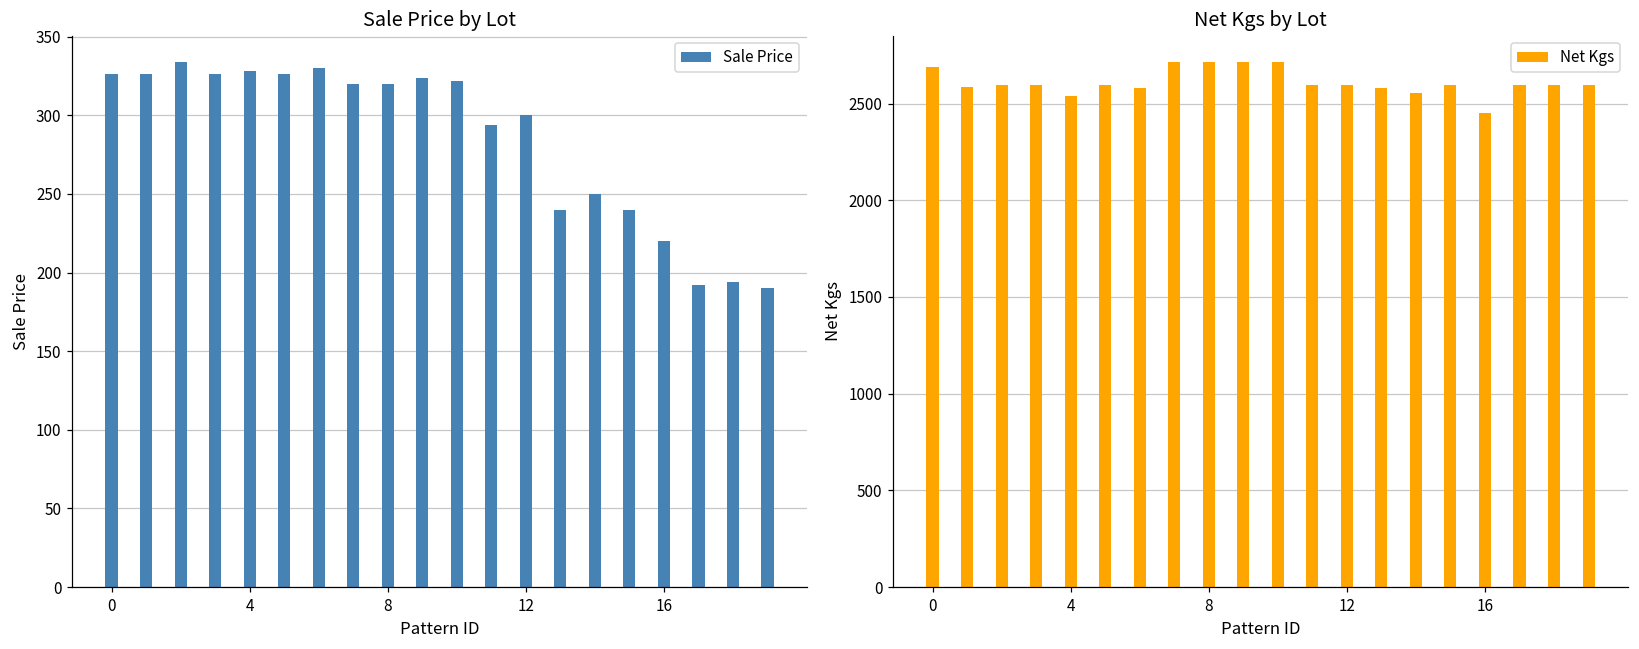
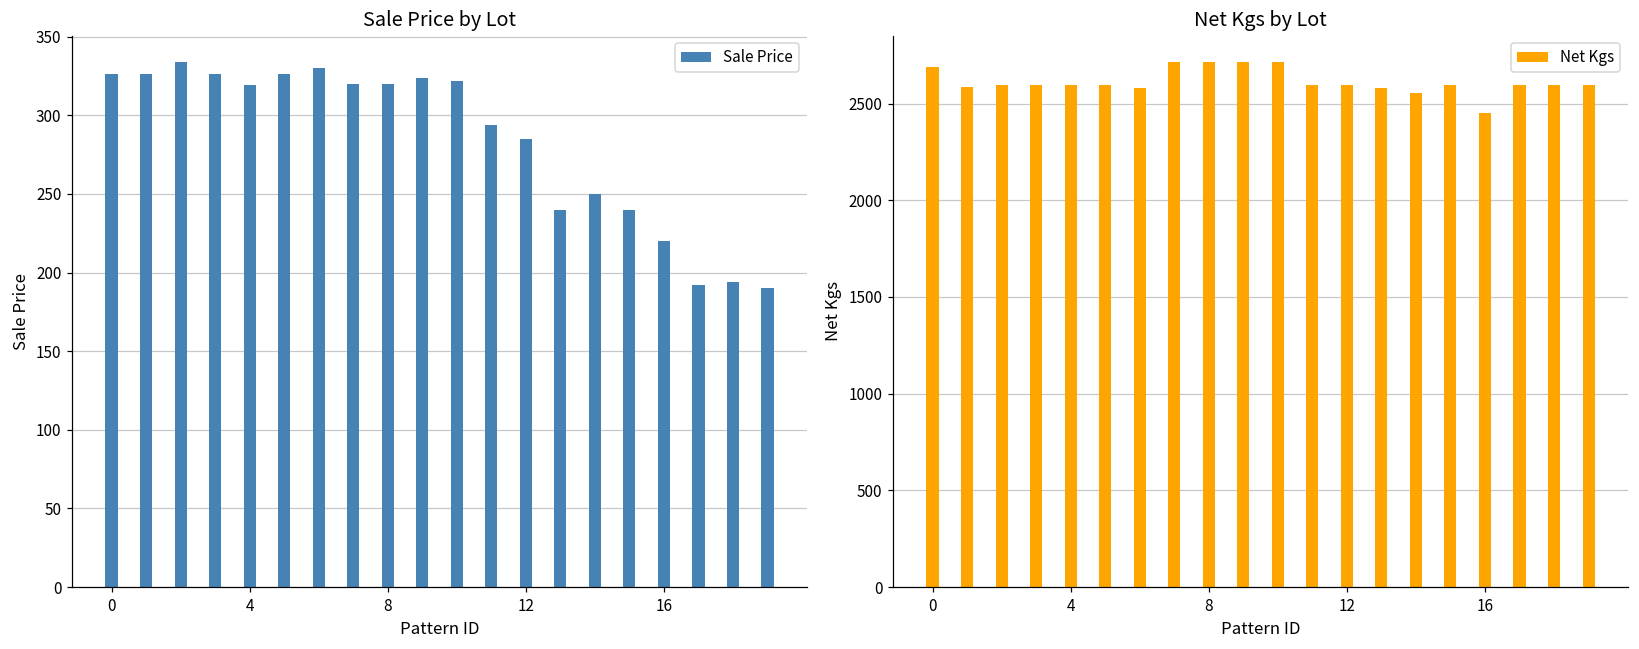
Sale Price by Lot, 4: 328 -> 319
Sale Price by Lot, 12: 300 -> 285
Net Kgs by Lot, 4: 2540 -> 2600
